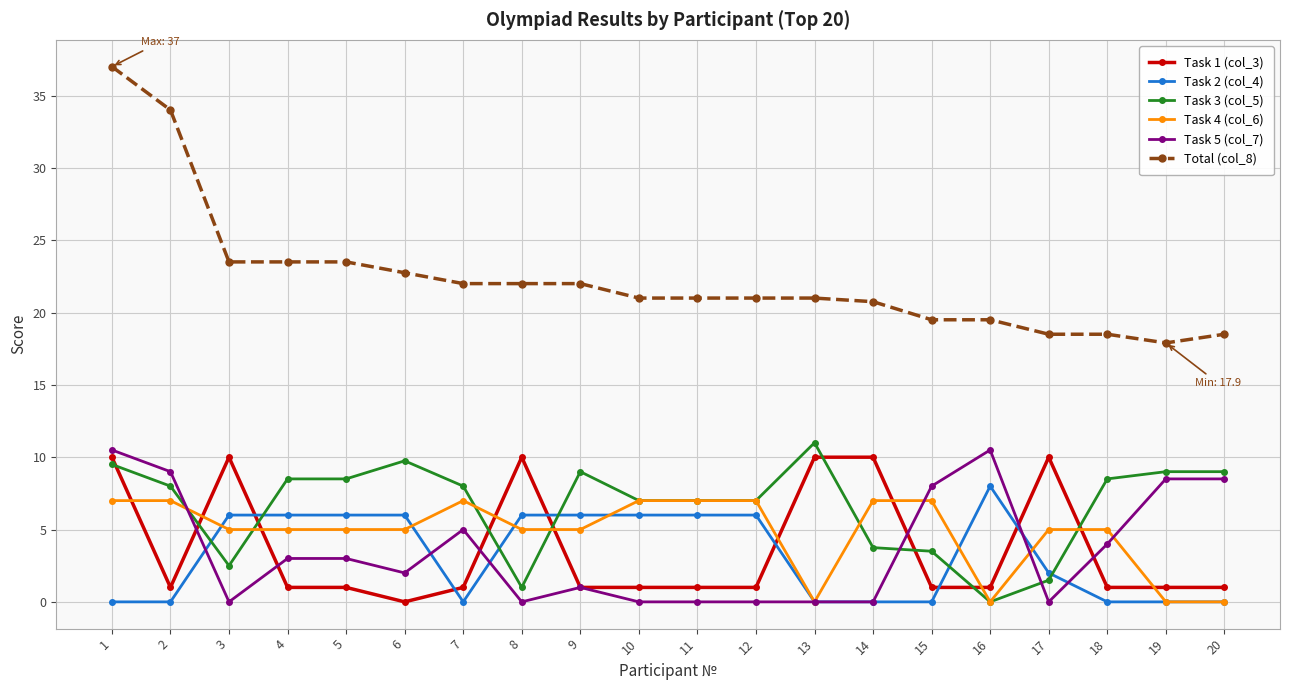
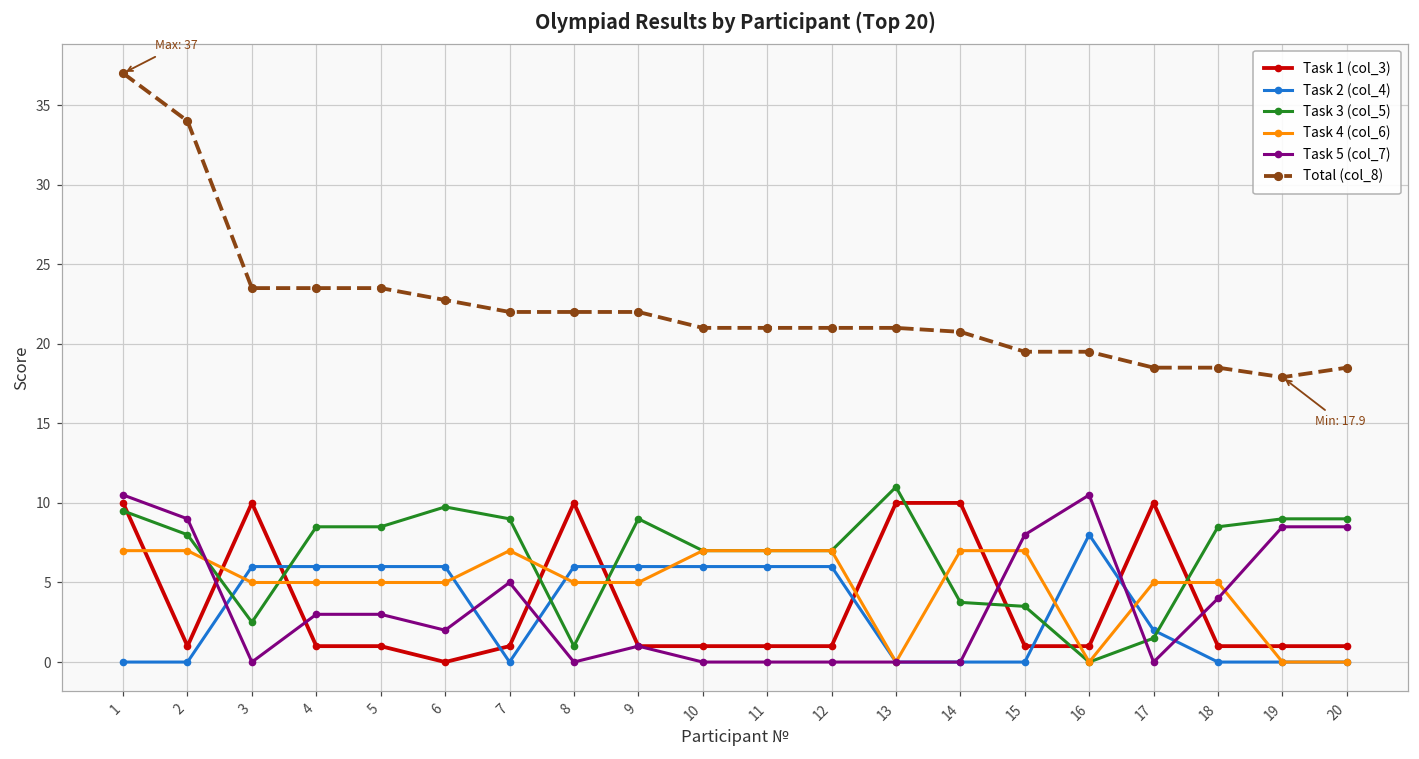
Task 3 (col_5), 7: 8 -> 9
